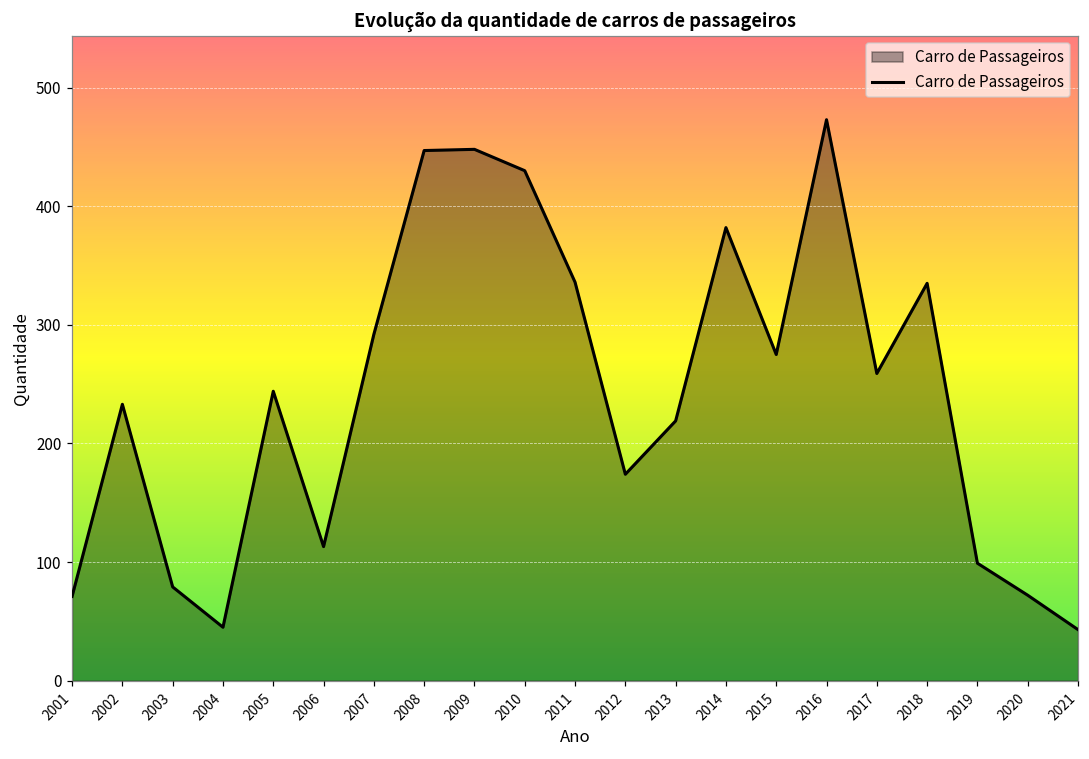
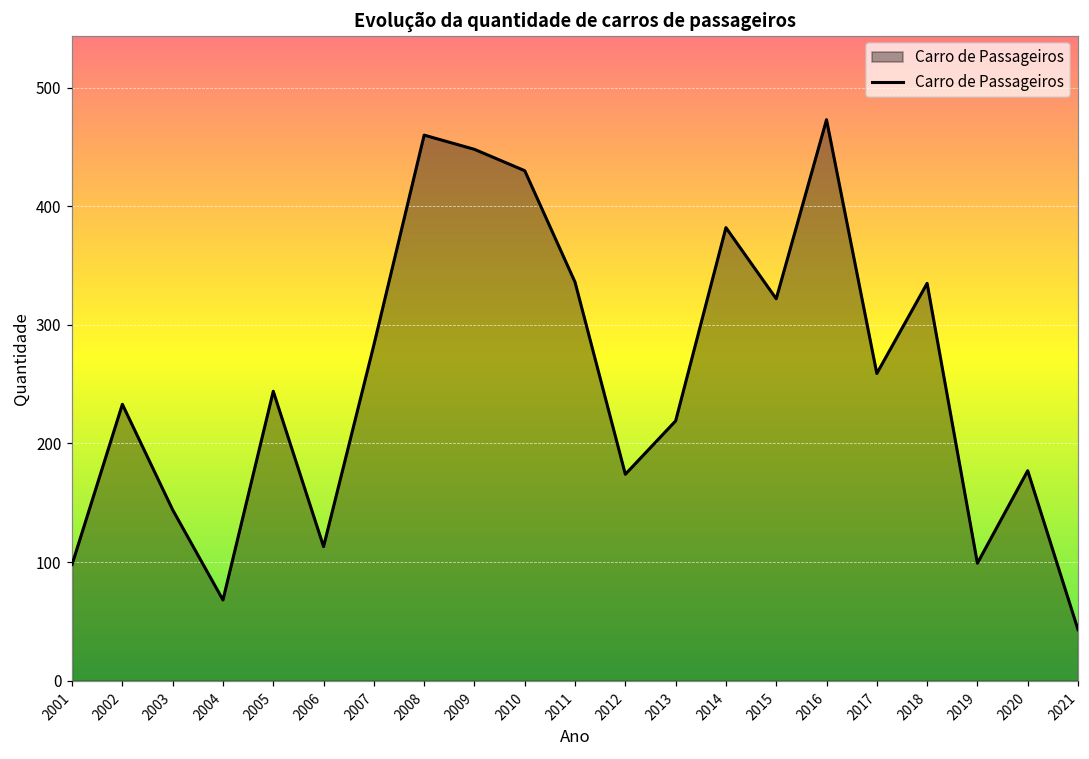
2001: 71 -> 98
2003: 79 -> 144
2004: 45 -> 68
2007: 292 -> 283
2008: 447 -> 460
2015: 275 -> 322
2020: 72 -> 177
